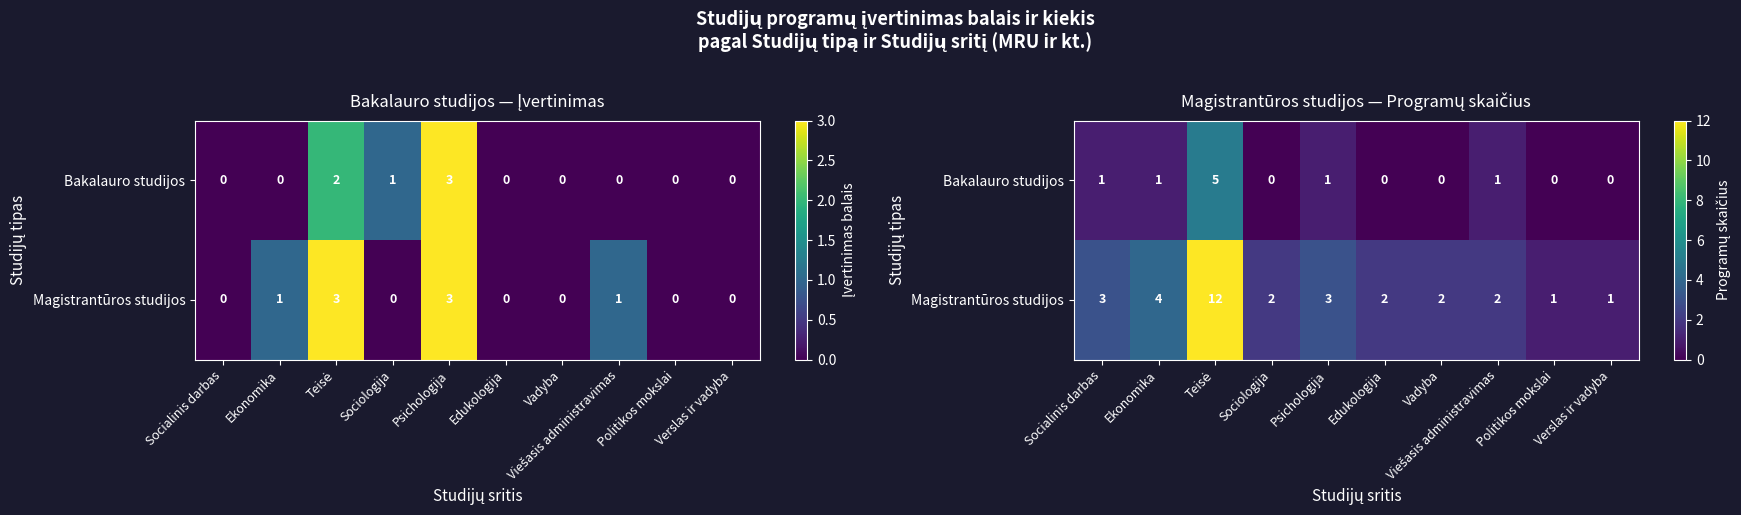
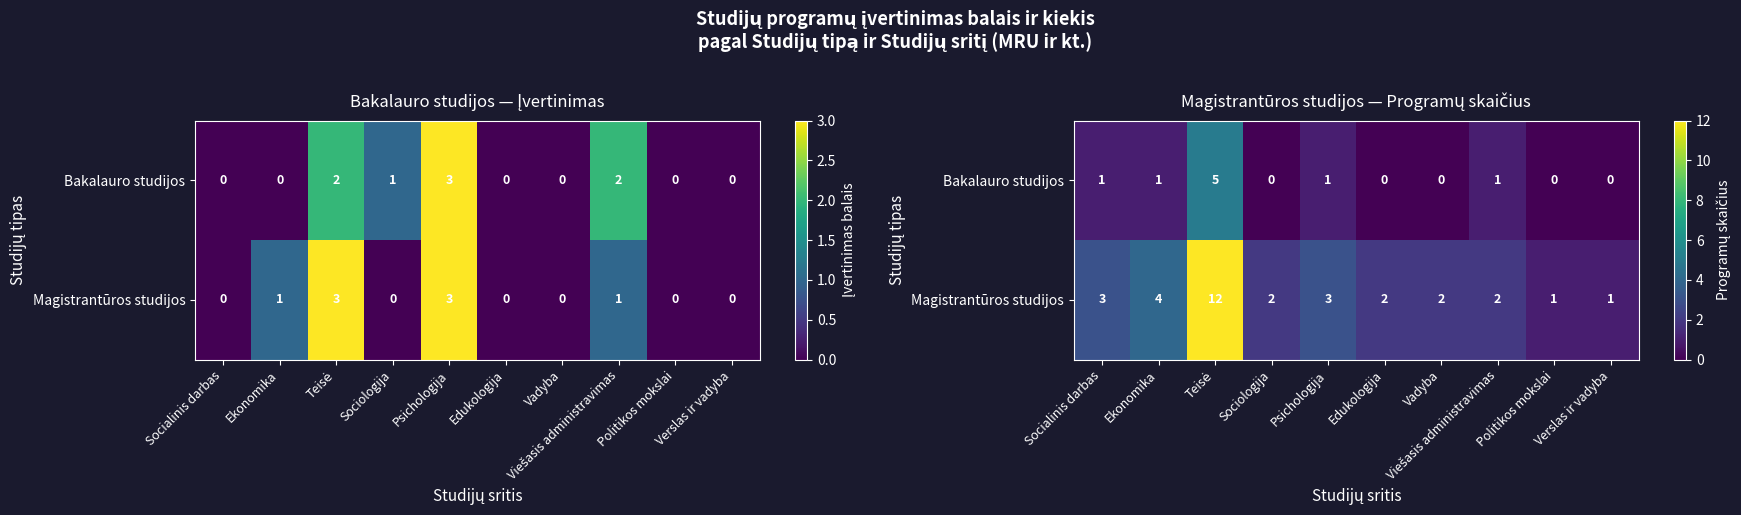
Bakalauro studijos — Įvertinimas, Bakalauro studijos, Viešasis administravimas: 0 -> 2
